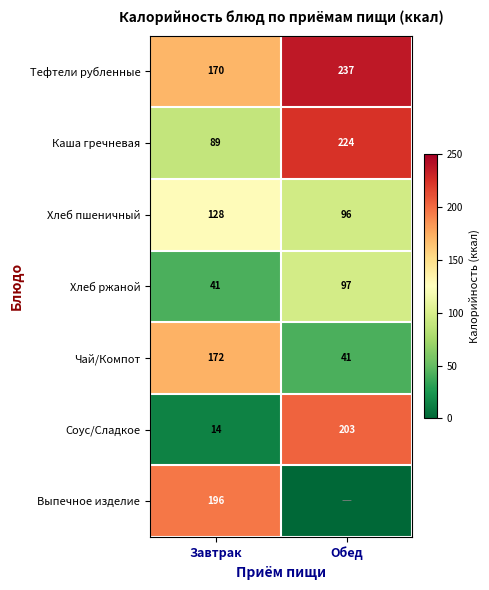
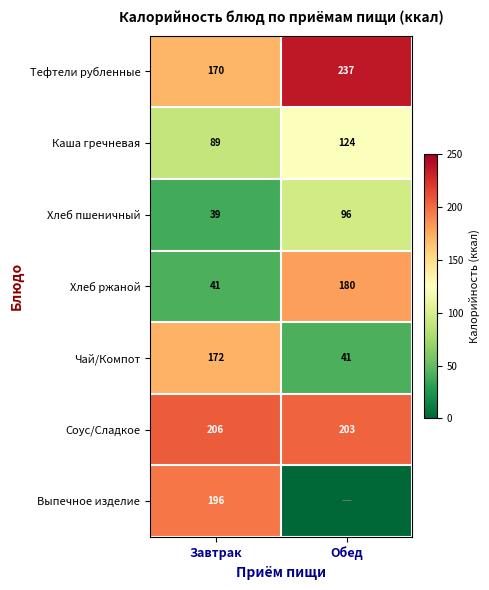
Каша гречневая, Обед: 224 -> 124
Хлеб пшеничный, Завтрак: 128 -> 39
Хлеб ржаной, Обед: 97 -> 180
Соус/Сладкое, Завтрак: 14 -> 206
